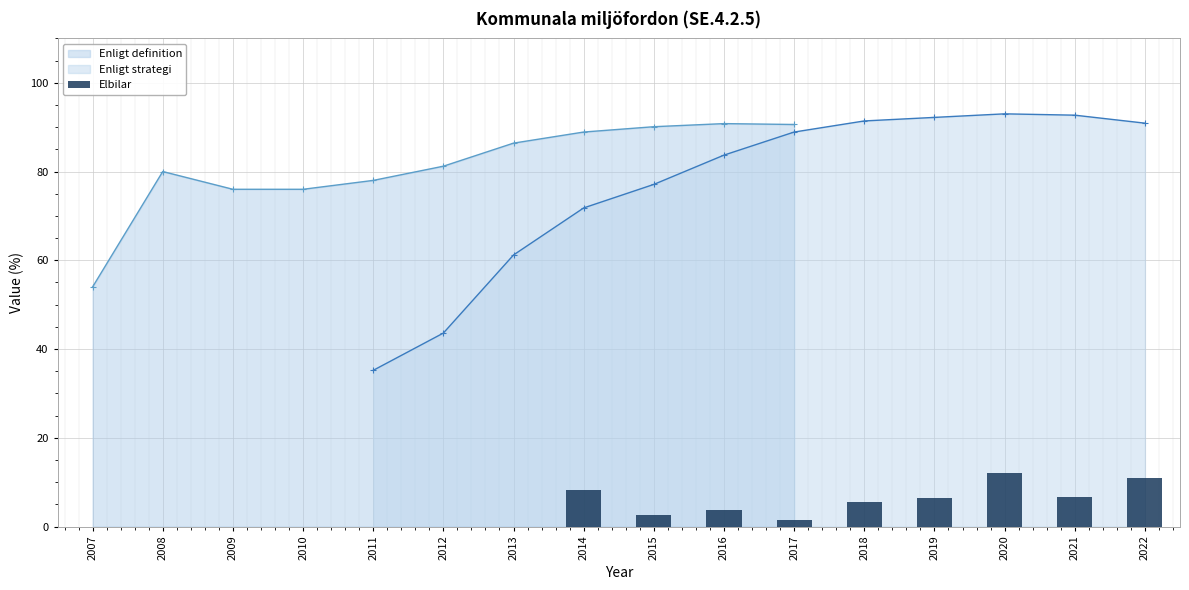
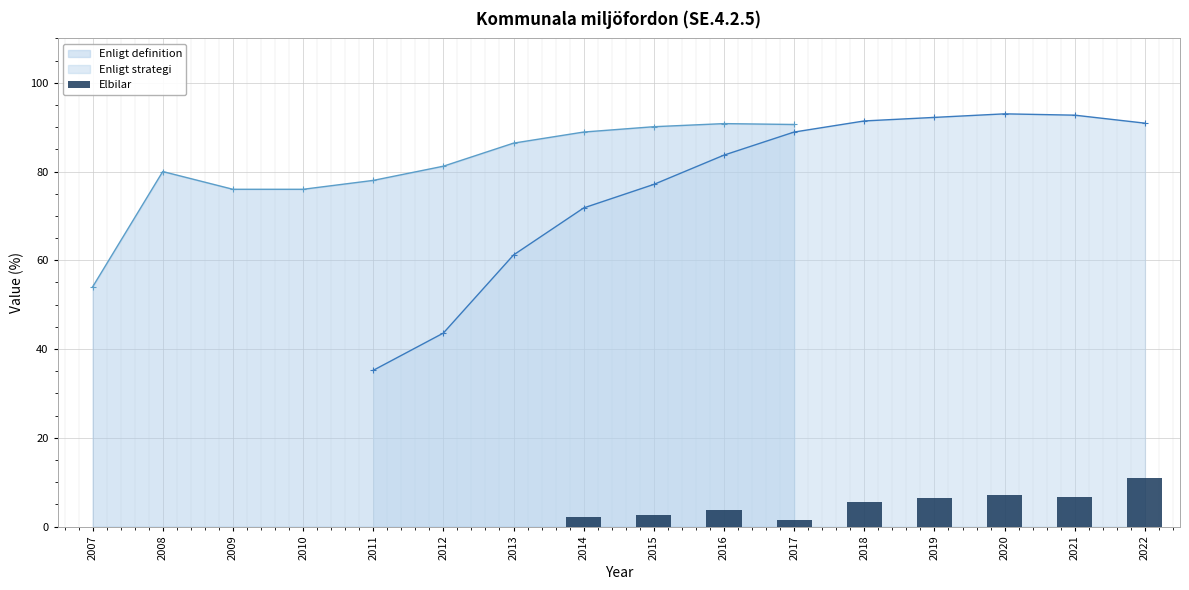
Elbilar, 2014: 8 -> 2
Elbilar, 2020: 12 -> 7
